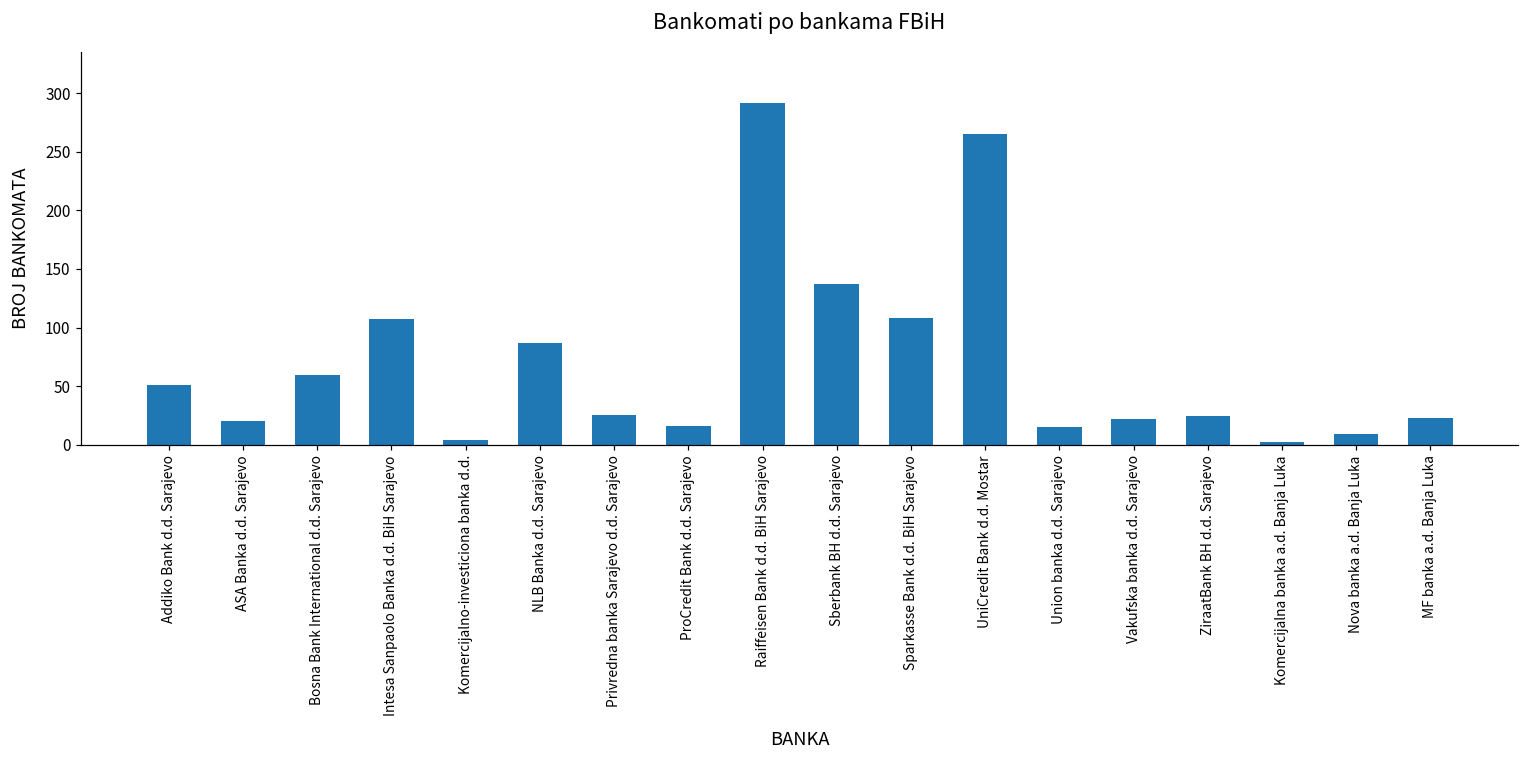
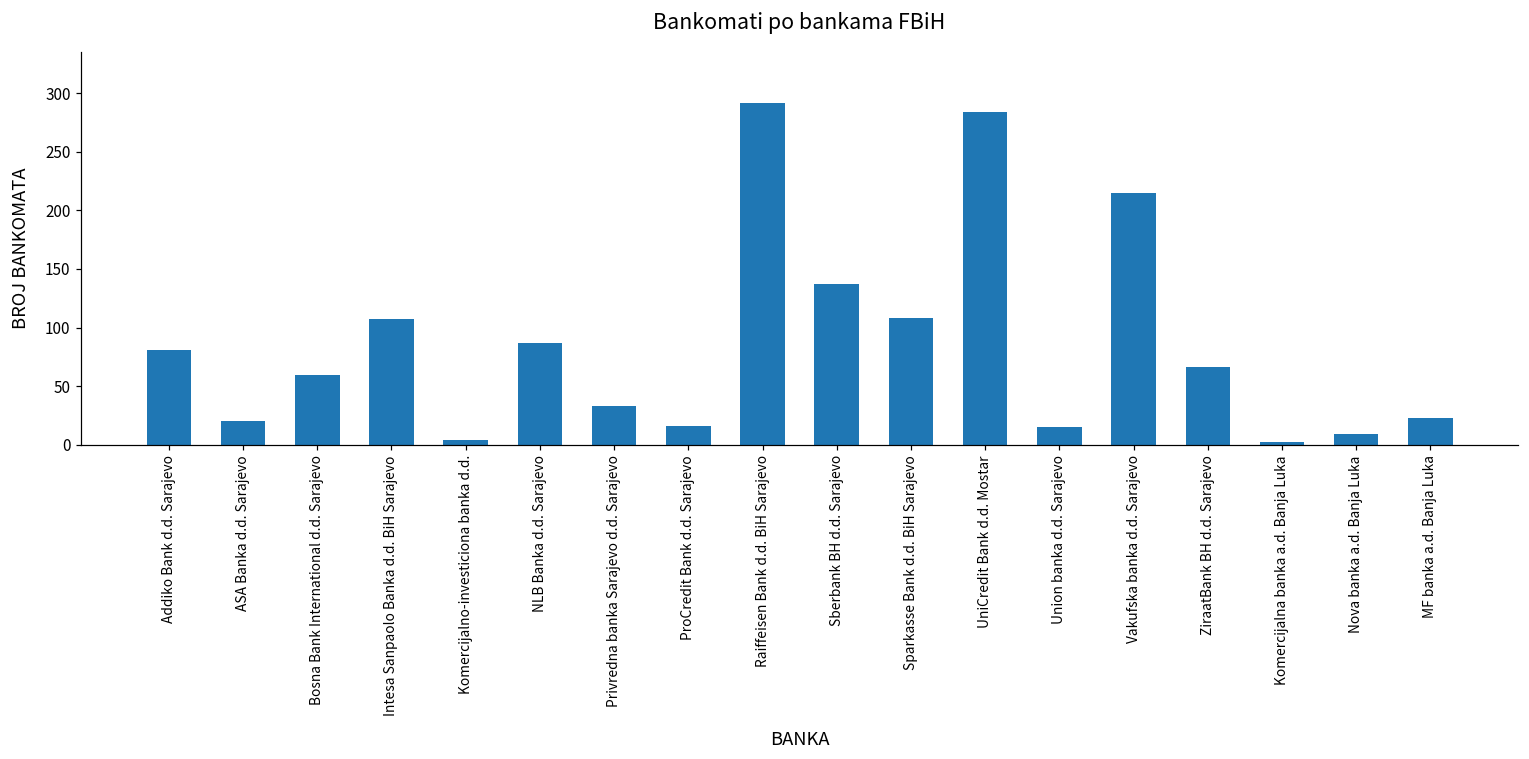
Addiko Bank d.d. Sarajevo: 51 -> 81
Privredna banka Sarajevo d.d. Sarajevo: 25 -> 33
UniCredit Bank d.d. Mostar: 265 -> 284
Vakufska banka d.d. Sarajevo: 22 -> 215
ZiraatBank BH d.d. Sarajevo: 24 -> 66
